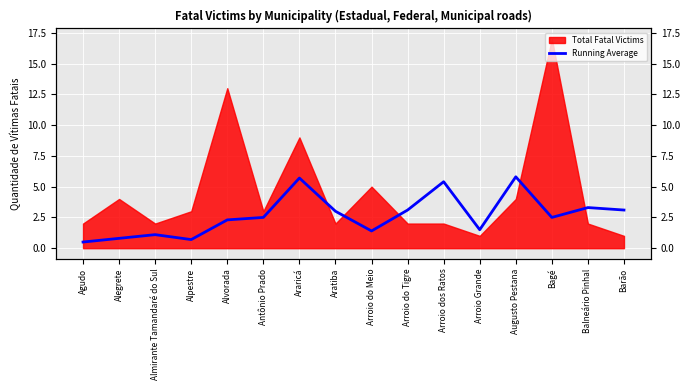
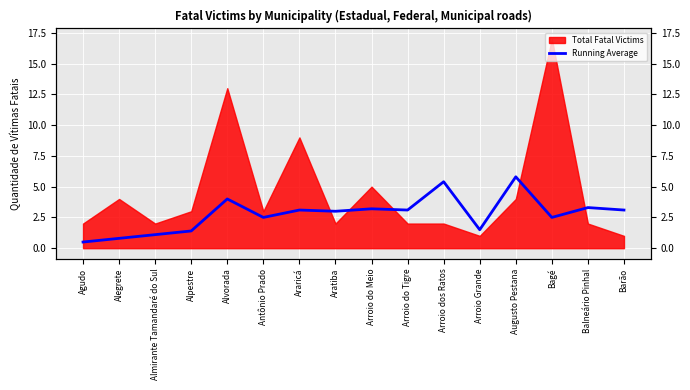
Running Average, Alpestre: 0.7 -> 1.4
Running Average, Alvorada: 2.3 -> 4.0
Running Average, Araricá: 5.7 -> 3.1
Running Average, Arroio do Meio: 1.4 -> 3.2
